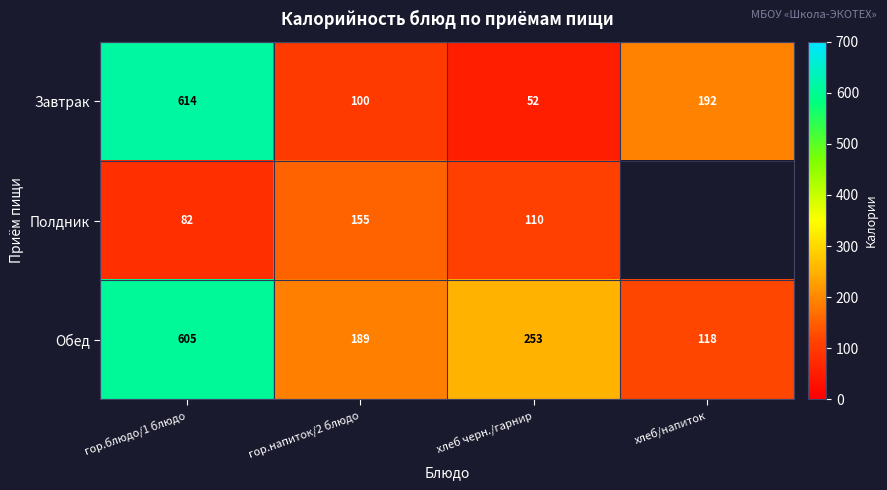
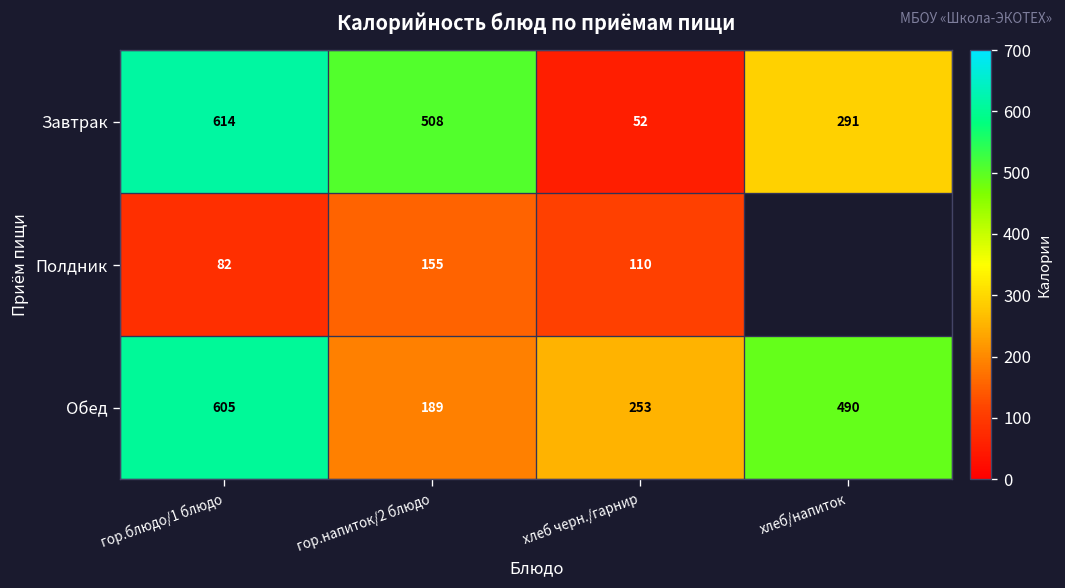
Завтрак, гор.напиток/2 блюдо: 100 -> 508
Завтрак, хлеб/напиток: 192 -> 291
Обед, хлеб/напиток: 118 -> 490
